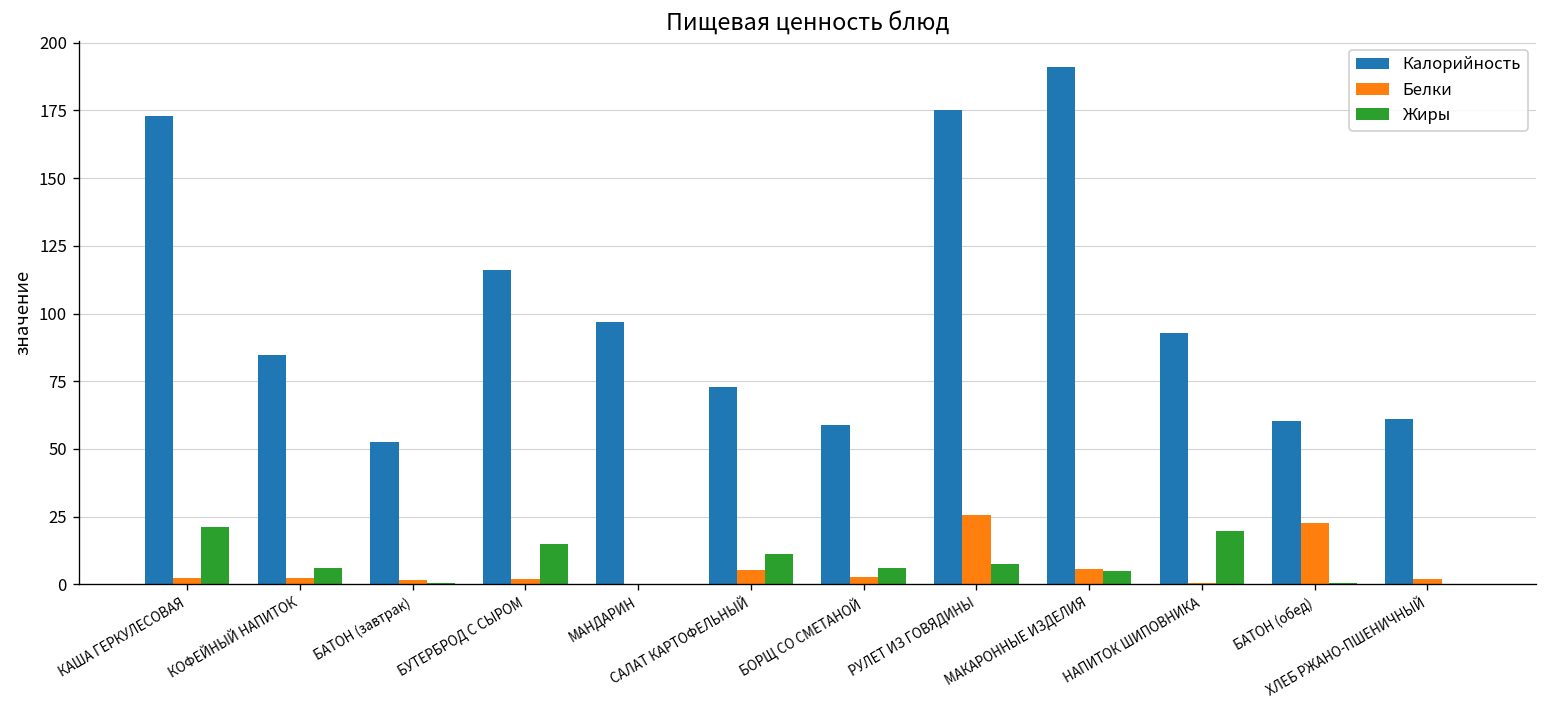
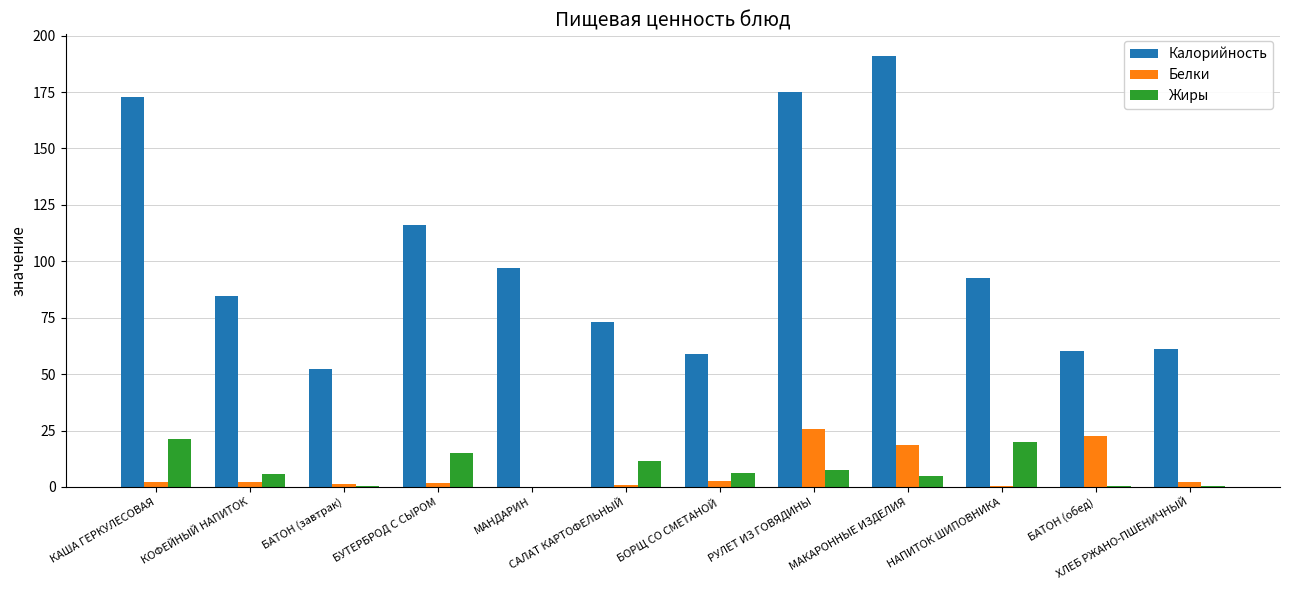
Белки, САЛАТ КАРТОФЕЛЬНЫЙ: 5 -> 1
Белки, МАКАРОННЫЕ ИЗДЕЛИЯ: 6 -> 19
